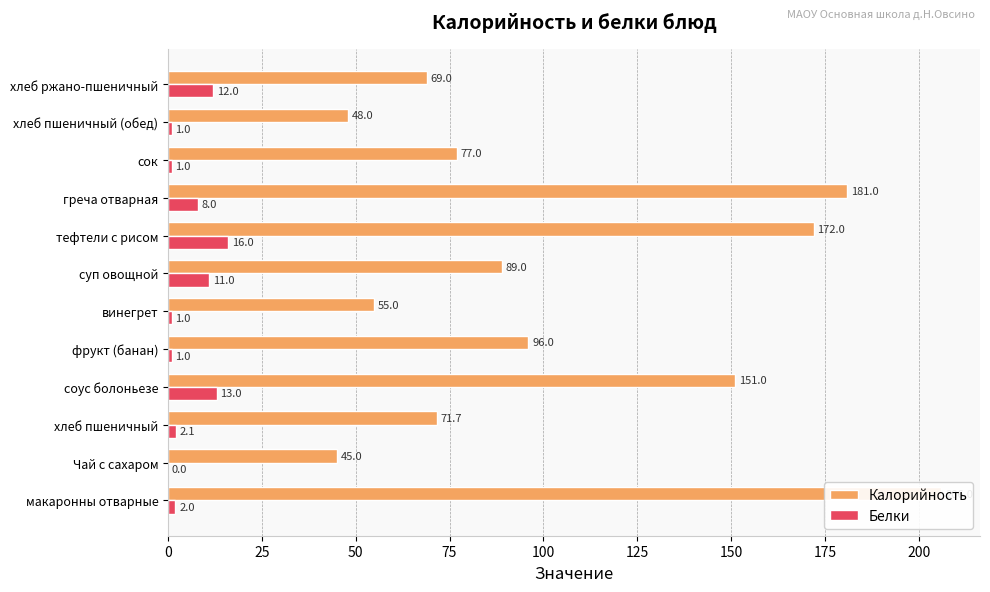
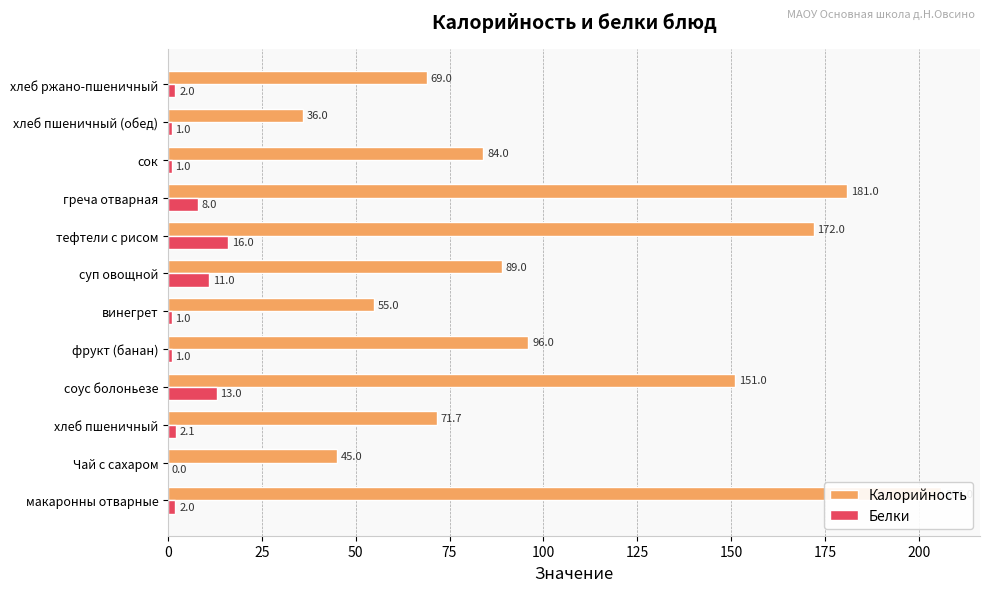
Белки, хлеб ржано-пшеничный: 12.0 -> 2.0
Калорийность, хлеб пшеничный (обед): 48.0 -> 36.0
Калорийность, сок: 77.0 -> 84.0
